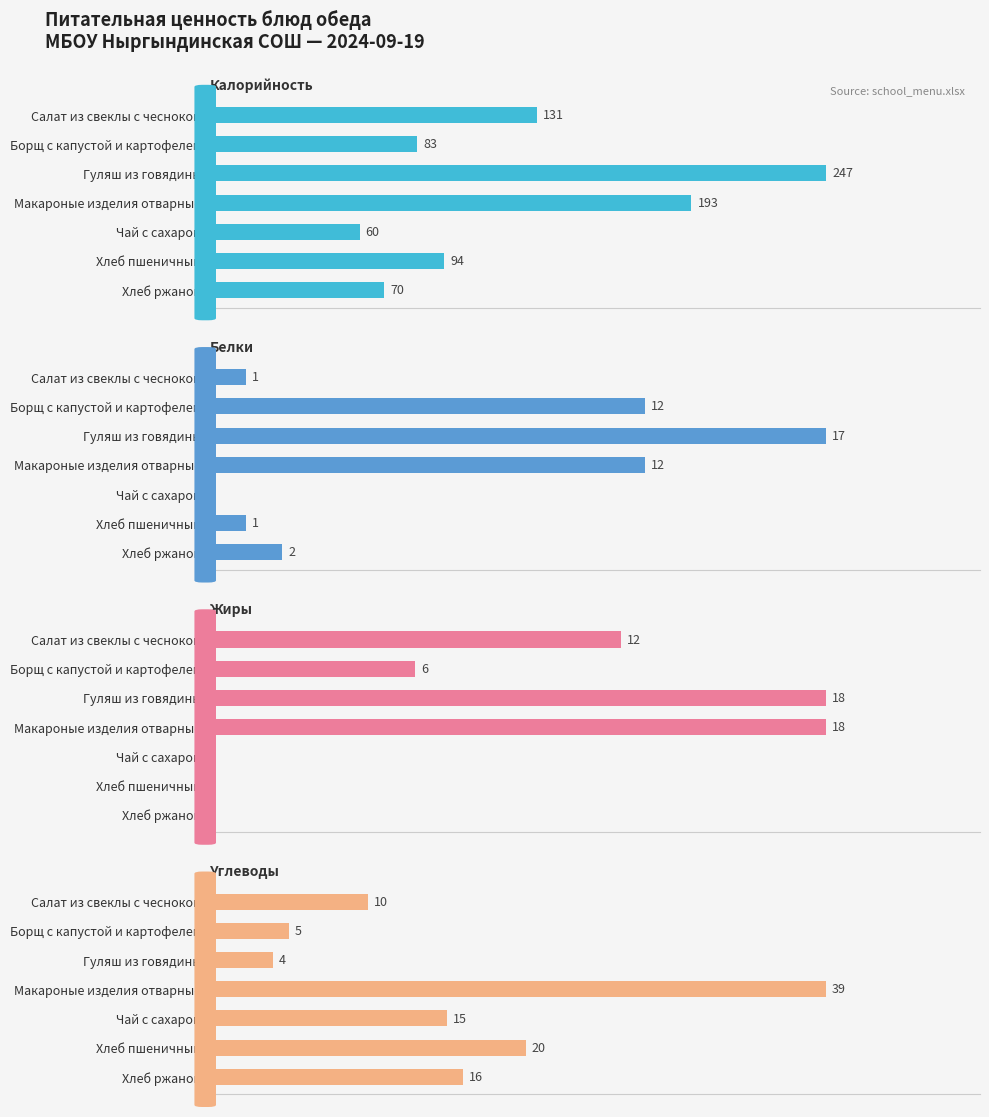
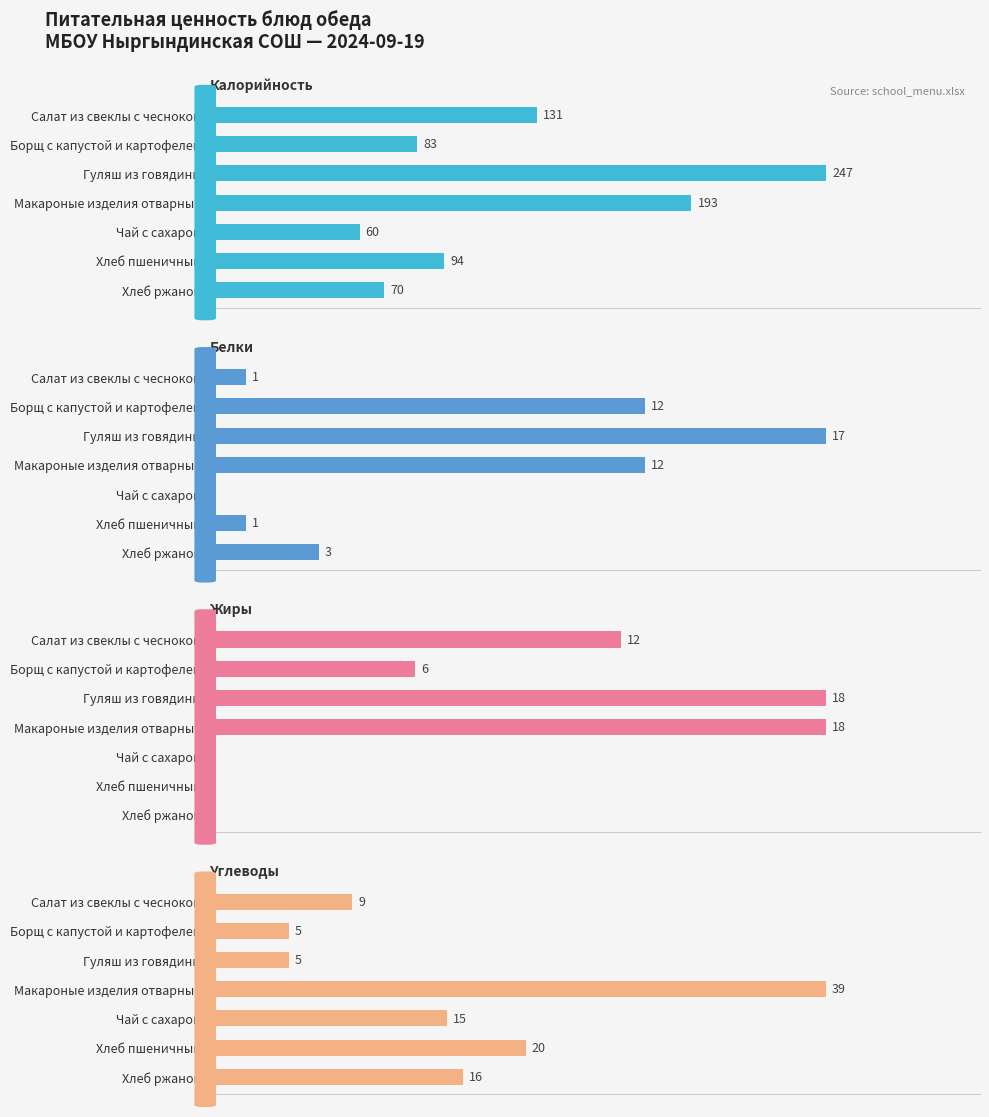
Белки, Хлеб ржаной: 2 -> 3
Углеводы, Салат из свеклы с чесноком: 10 -> 9
Углеводы, Гуляш из говядины: 4 -> 5
